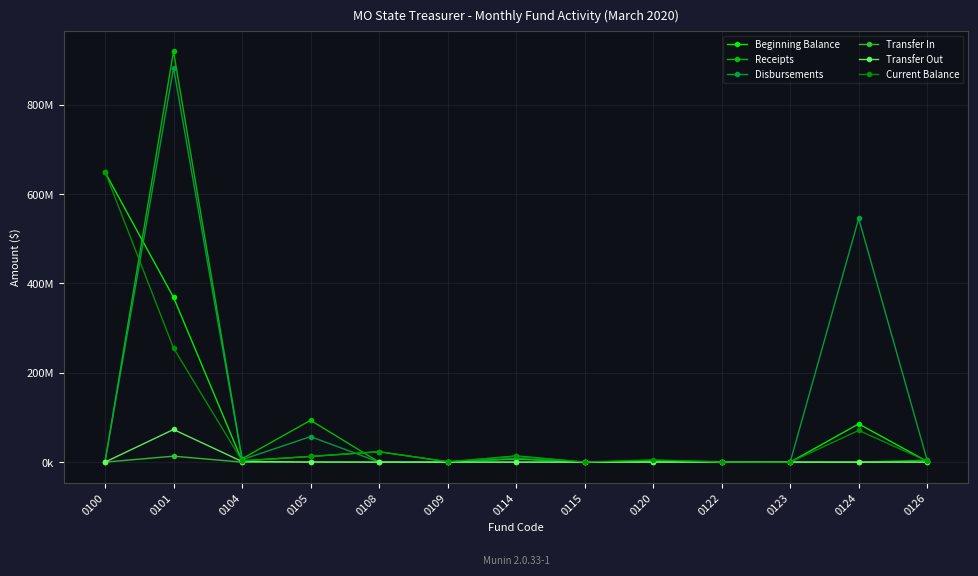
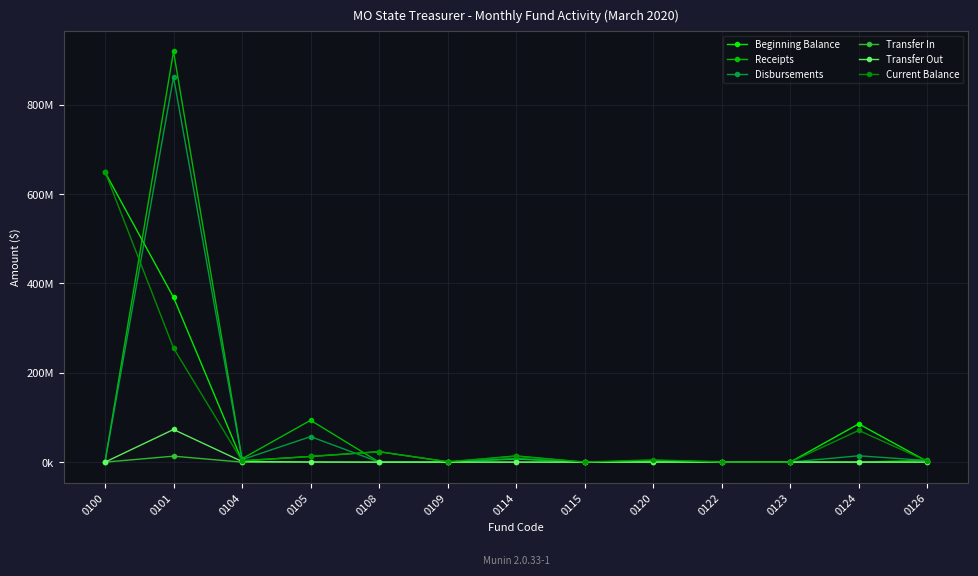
Disbursements, 0101: 880000000 -> 860000000
Disbursements, 0124: 550000000 -> 10000000
